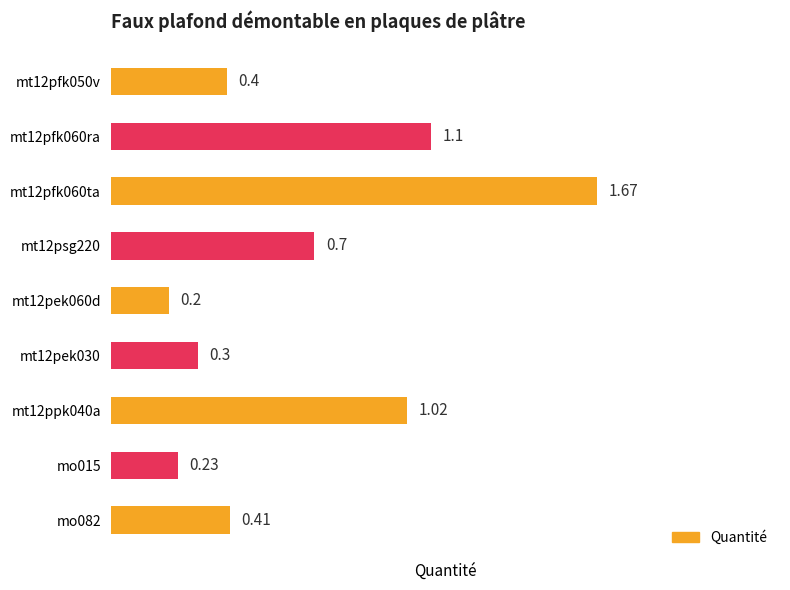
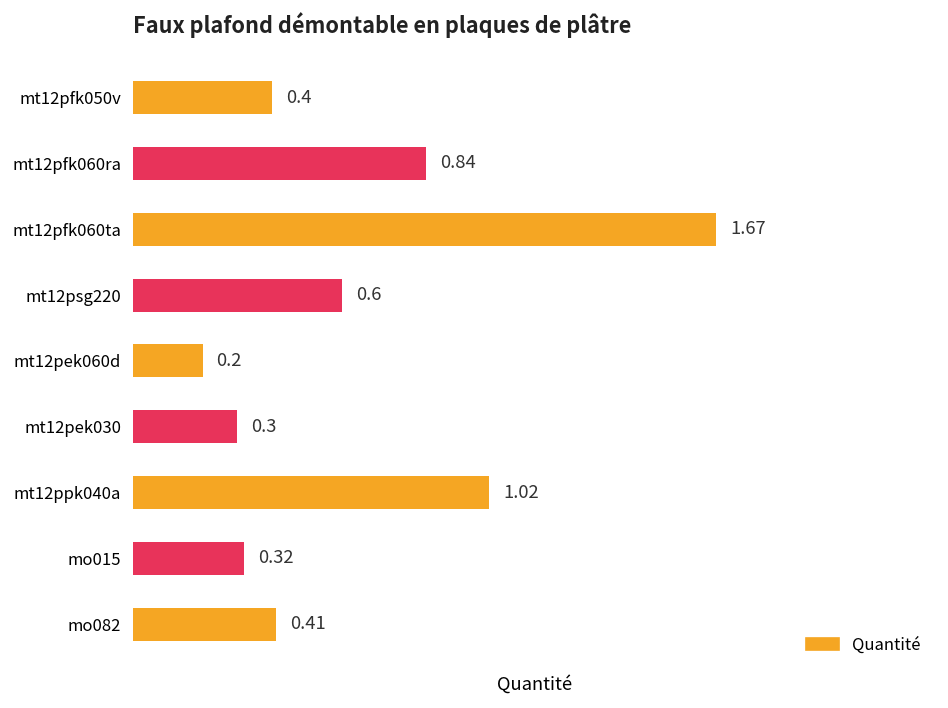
mt12pfk060ra: 1.1 -> 0.84
mt12psg220: 0.7 -> 0.6
mo015: 0.23 -> 0.32
